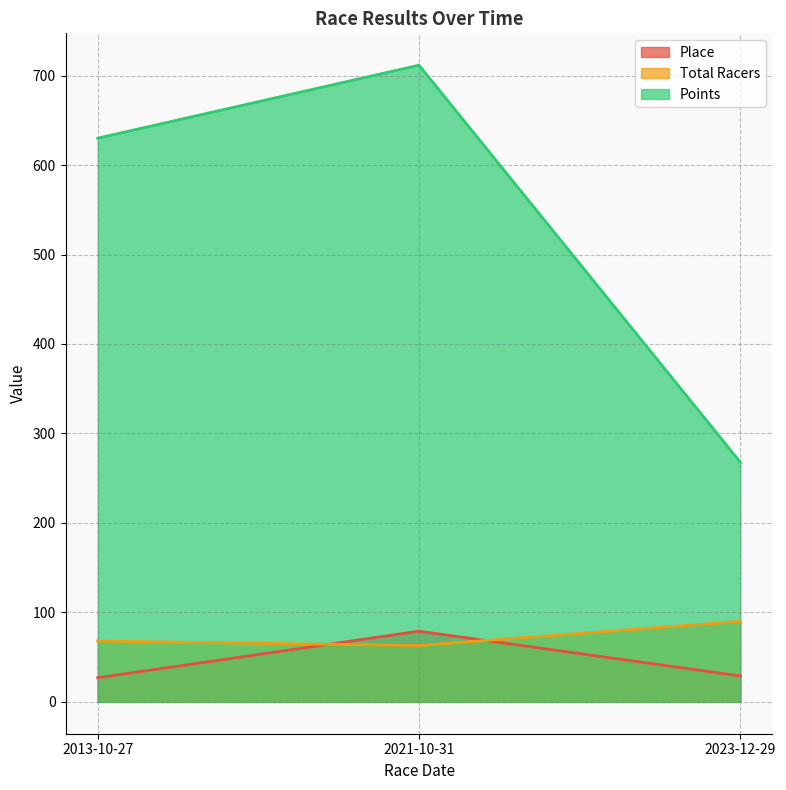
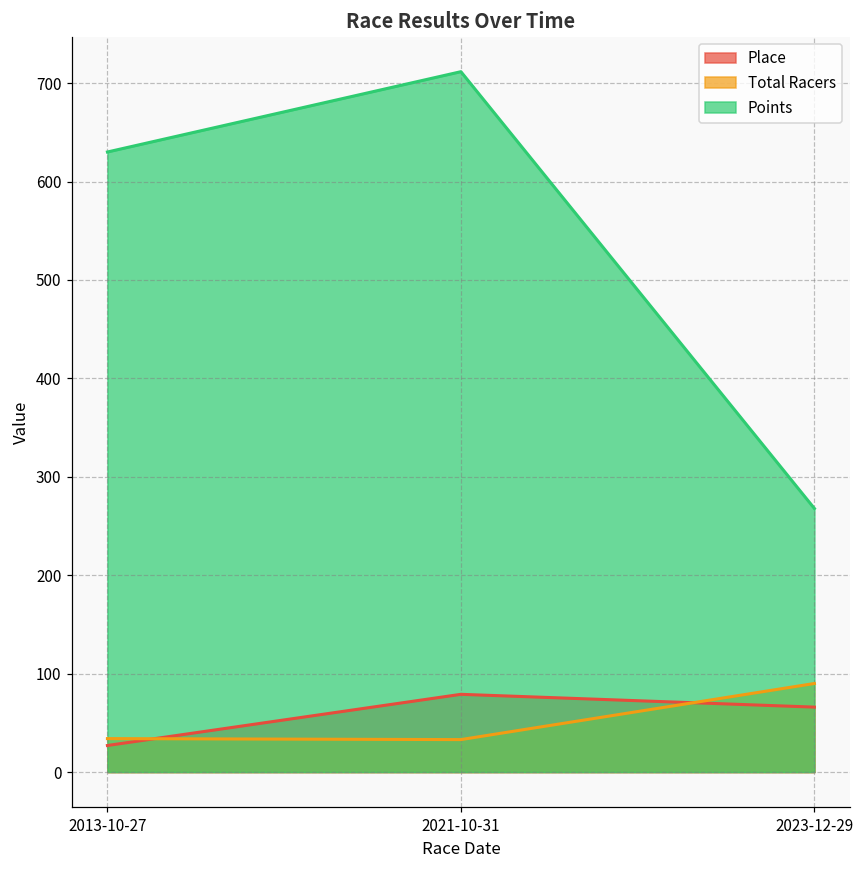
Total Racers, 2013-10-27: 70 -> 30
Total Racers, 2021-10-31: 60 -> 30
Place, 2023-12-29: 30 -> 70
